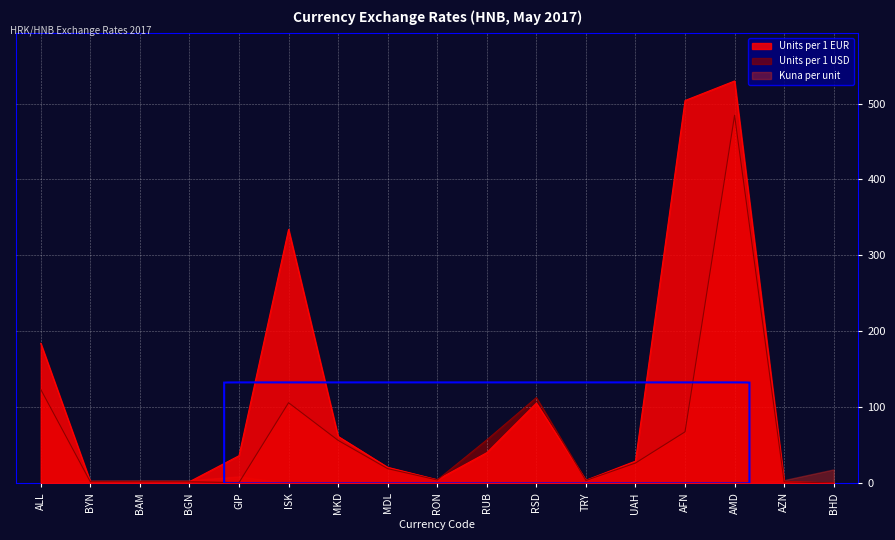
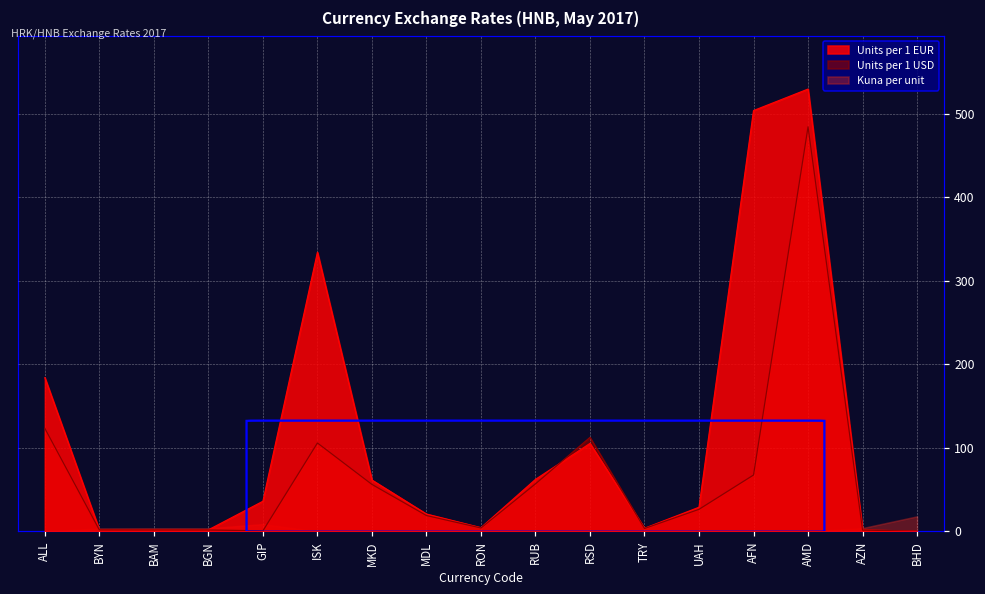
Units per 1 EUR, RUB: 40 -> 60
